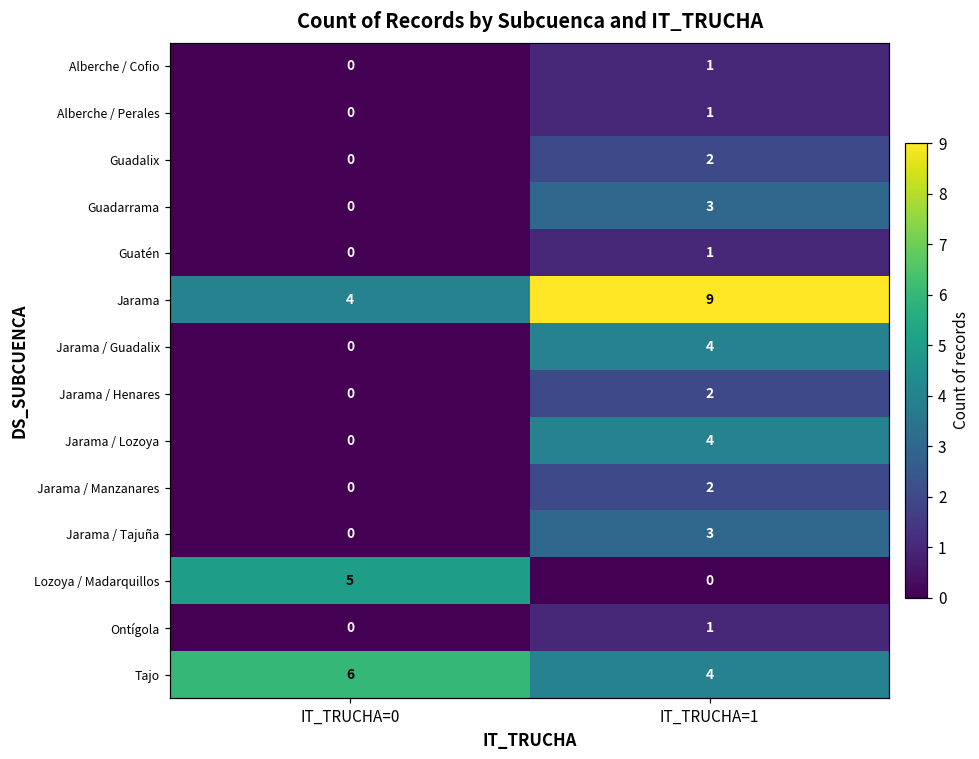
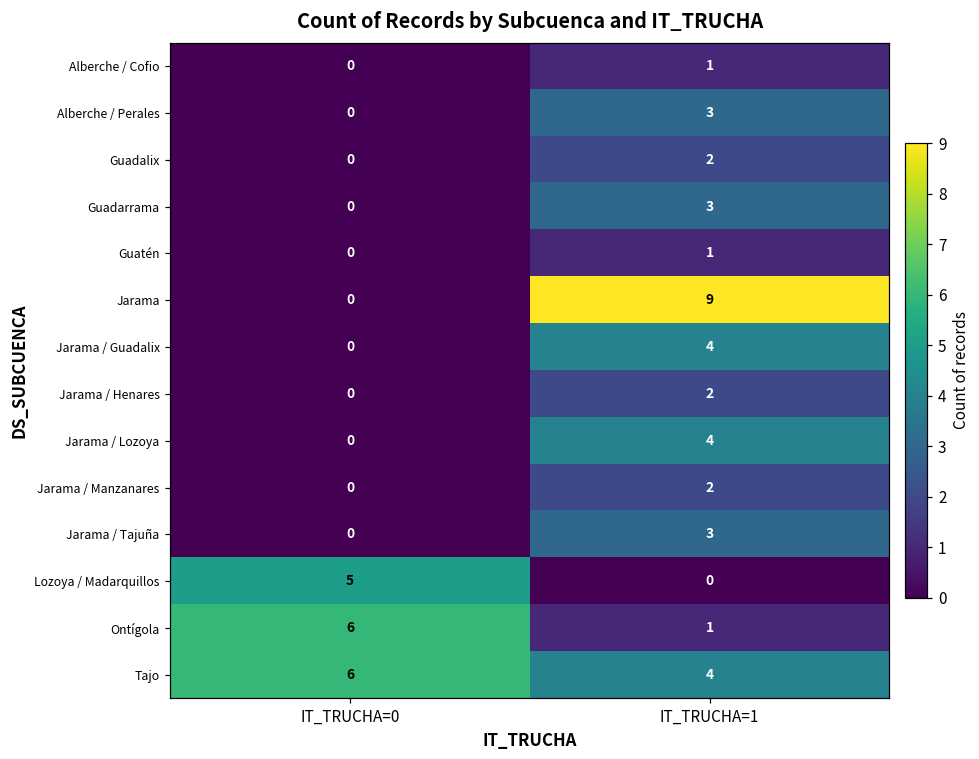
Alberche / Perales, IT_TRUCHA=1: 1 -> 3
Jarama, IT_TRUCHA=0: 4 -> 0
Ontígola, IT_TRUCHA=0: 0 -> 6
